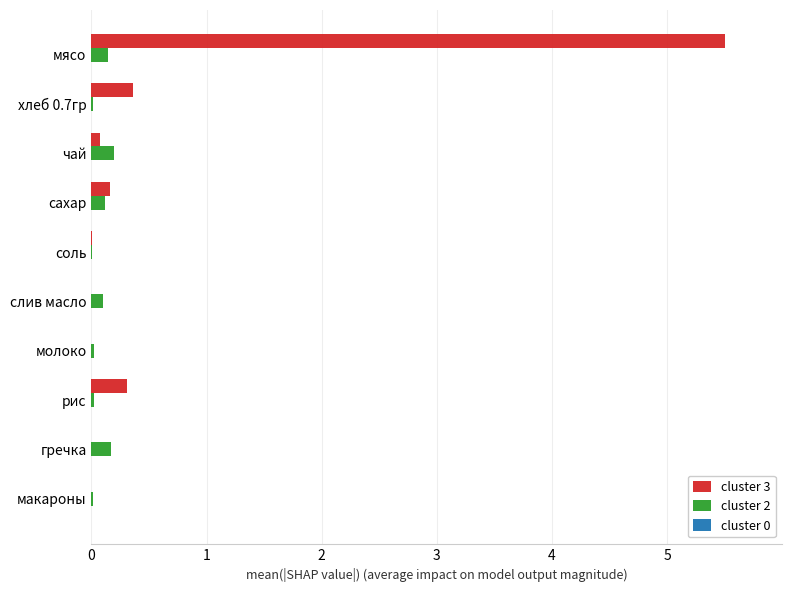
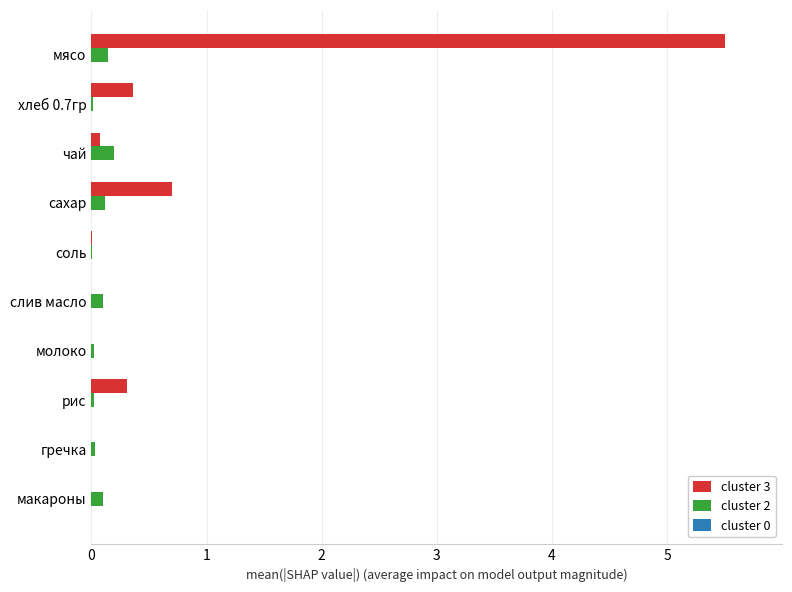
cluster 3, сахар: 0.16 -> 0.70
cluster 2, гречка: 0.17 -> 0.03
cluster 2, макароны: 0.01 -> 0.10
